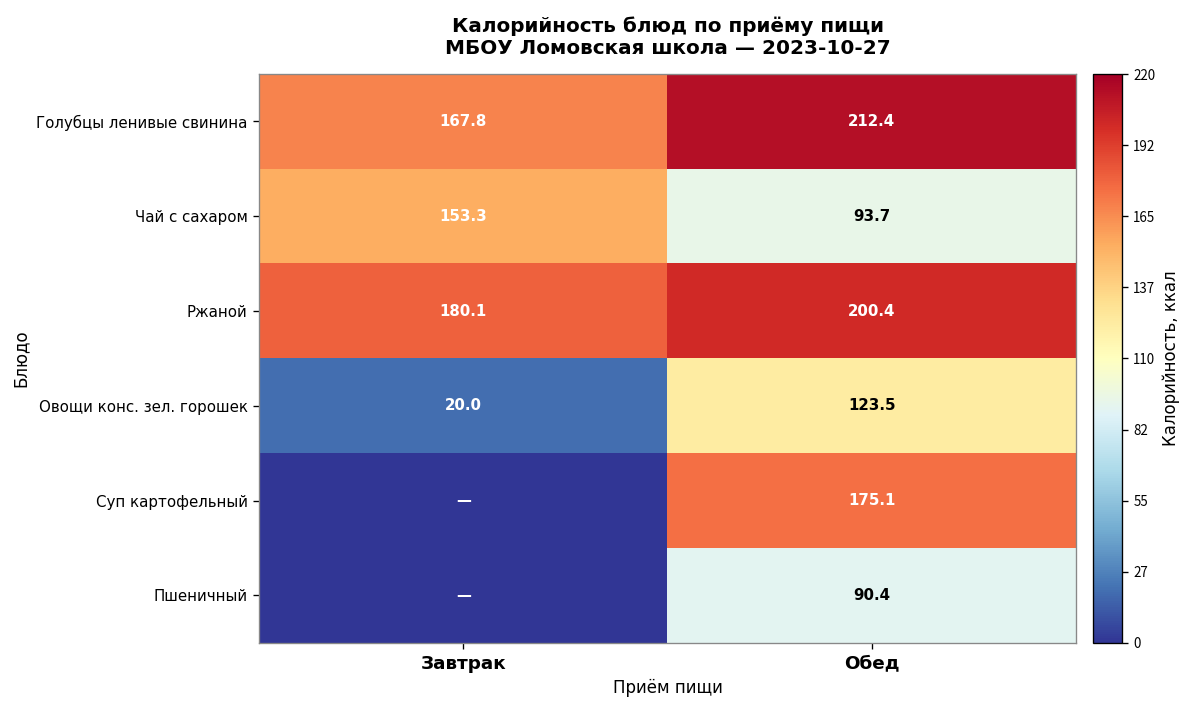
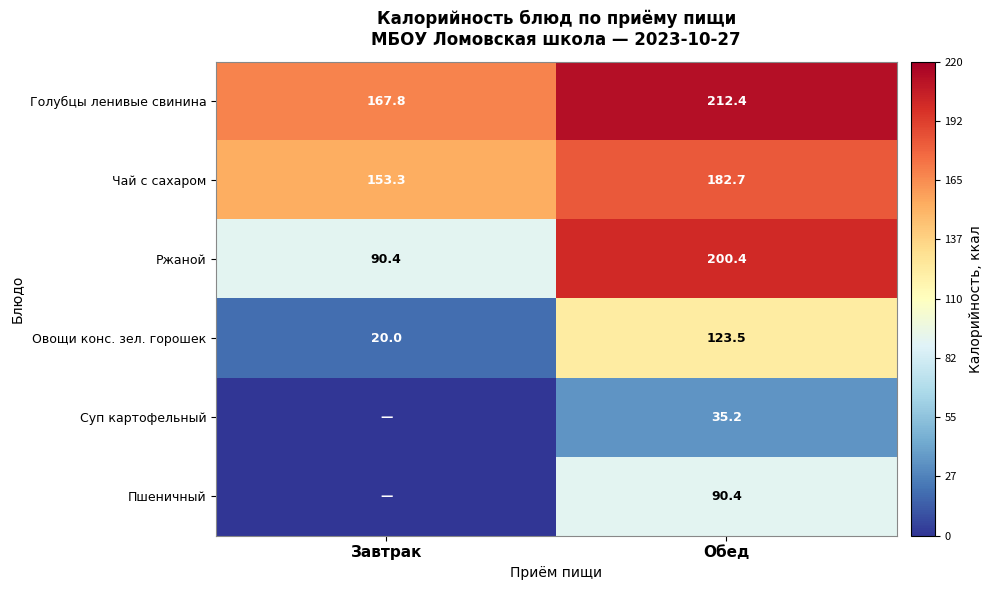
Чай с сахаром, Обед: 93.7 -> 182.7
Ржаной, Завтрак: 180.1 -> 90.4
Суп картофельный, Обед: 175.1 -> 35.2
